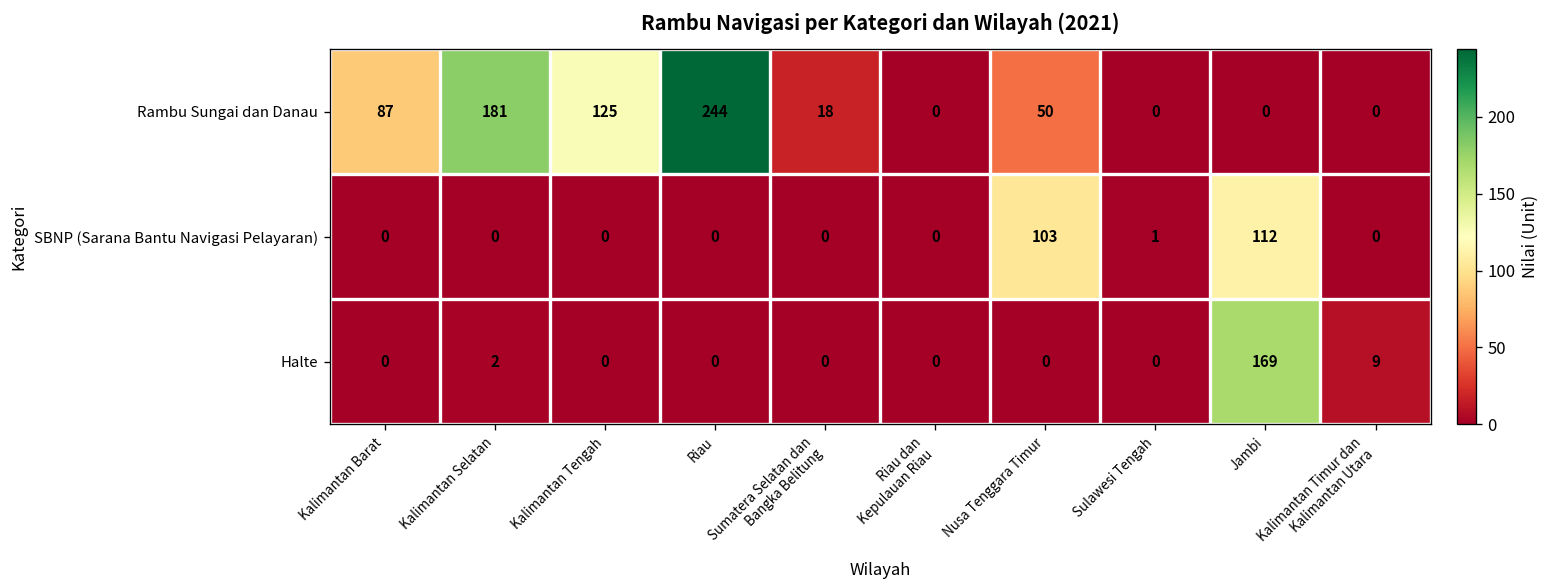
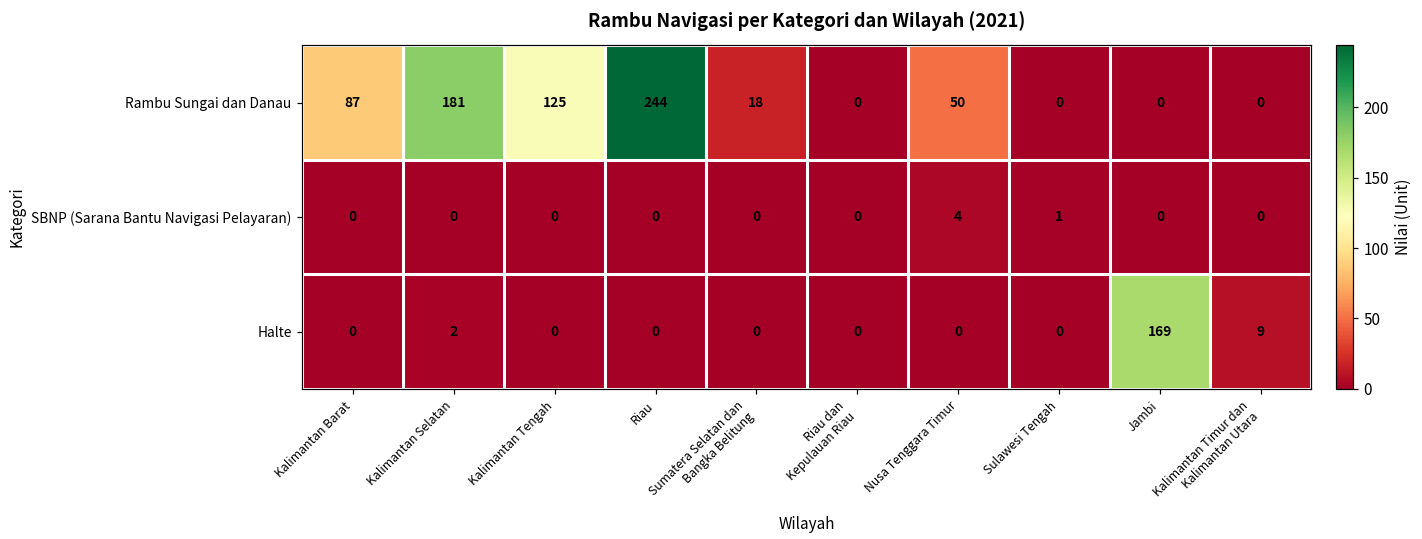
SBNP (Sarana Bantu Navigasi Pelayaran), Nusa Tenggara Timur: 103 -> 4
SBNP (Sarana Bantu Navigasi Pelayaran), Jambi: 112 -> 0
